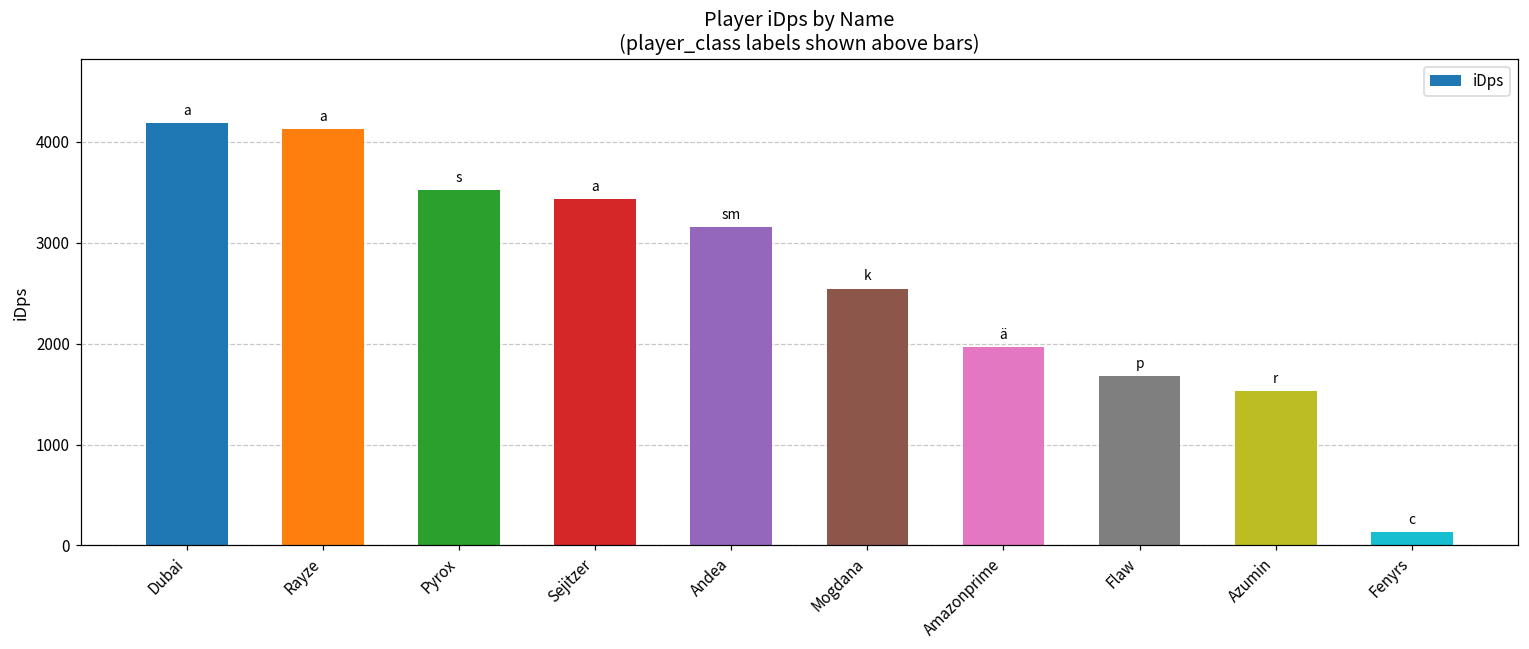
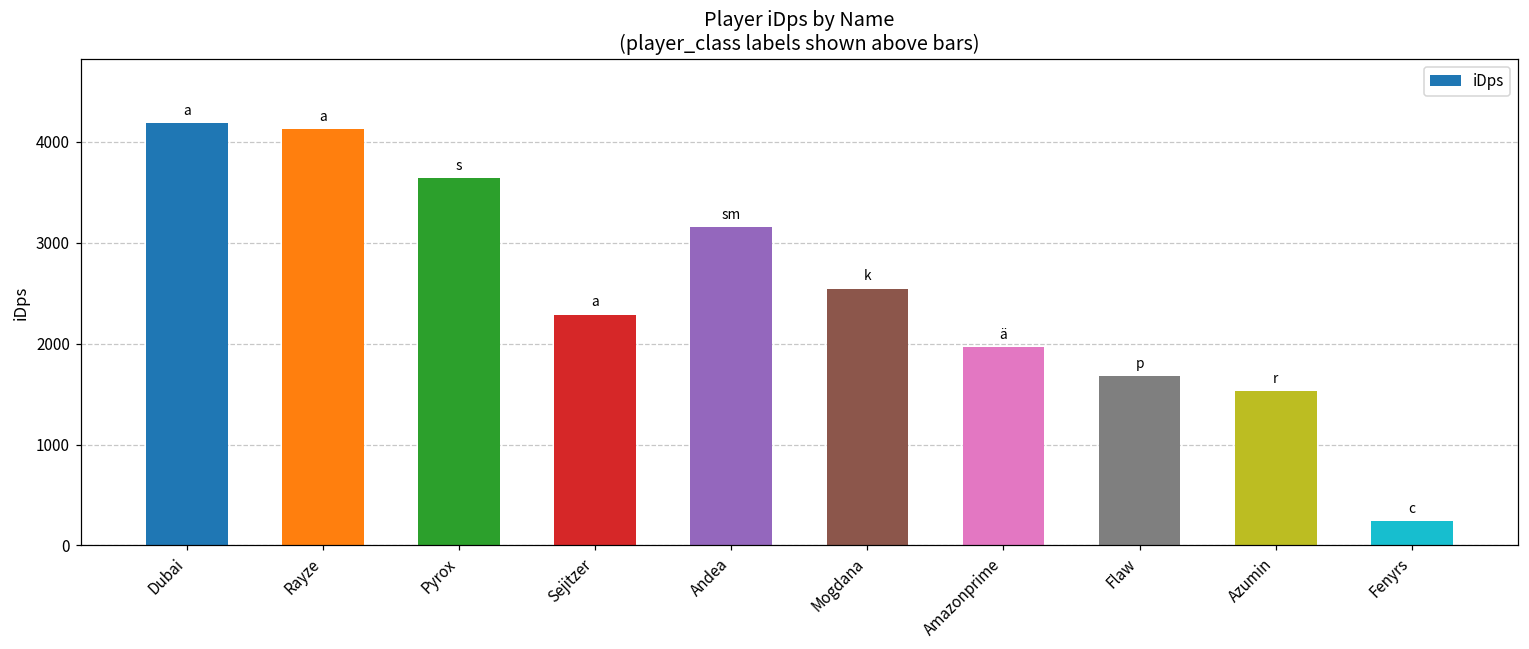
Pyrox: 3500 -> 3600
Sejitzer: 3400 -> 2300
Fenyrs: 100 -> 200
